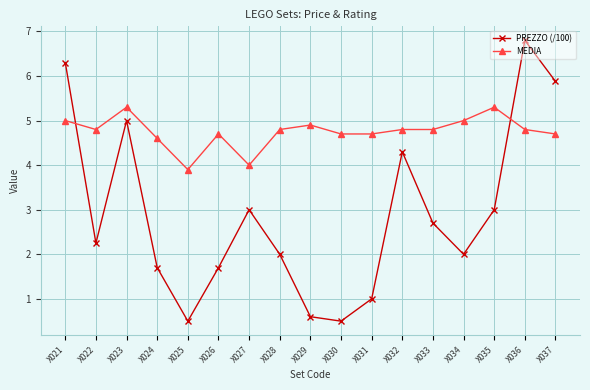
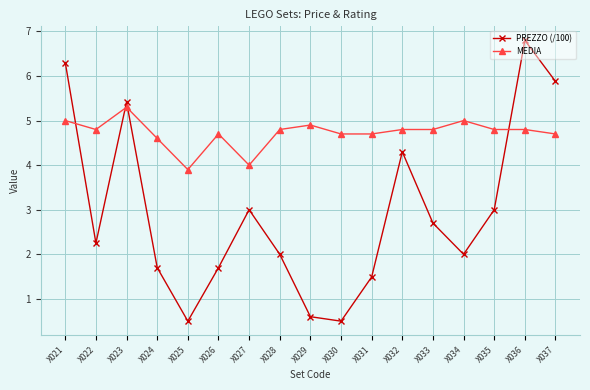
PREZZO (/100), X023: 5.0 -> 5.4
PREZZO (/100), X031: 1.0 -> 1.5
MEDIA, X035: 5.3 -> 4.8
